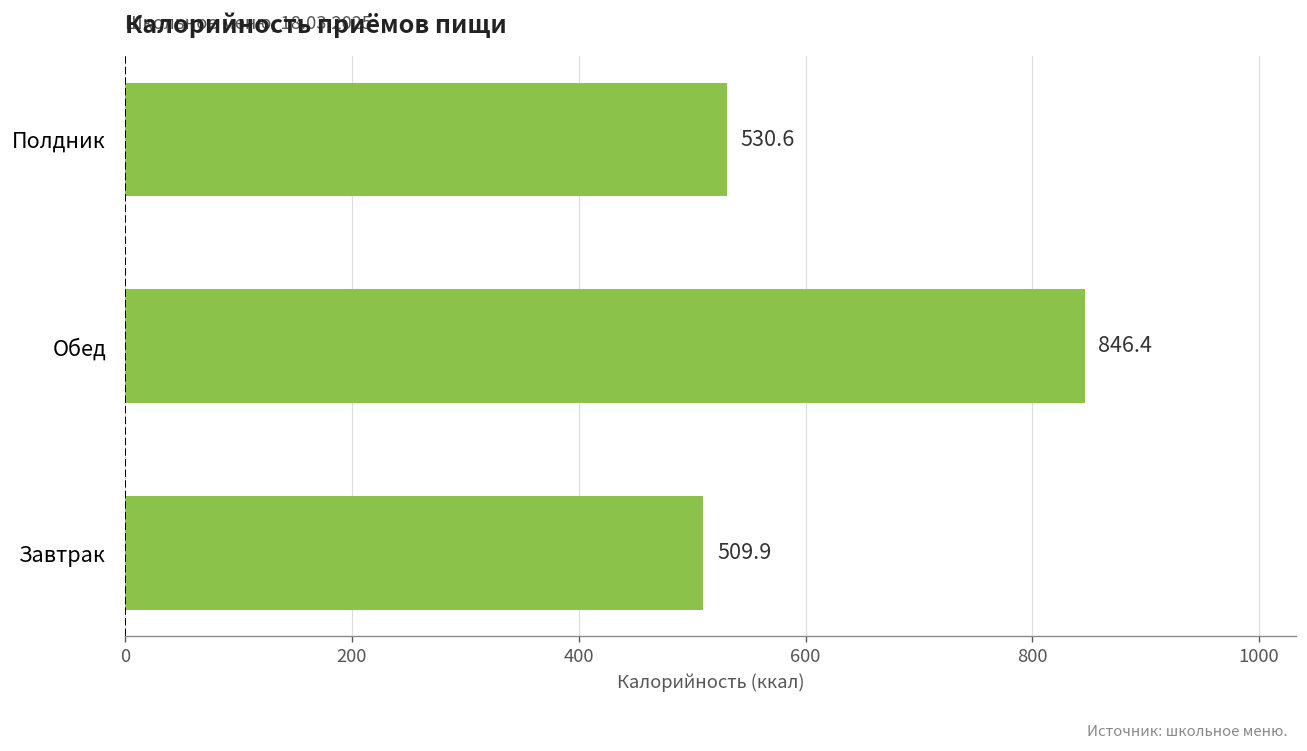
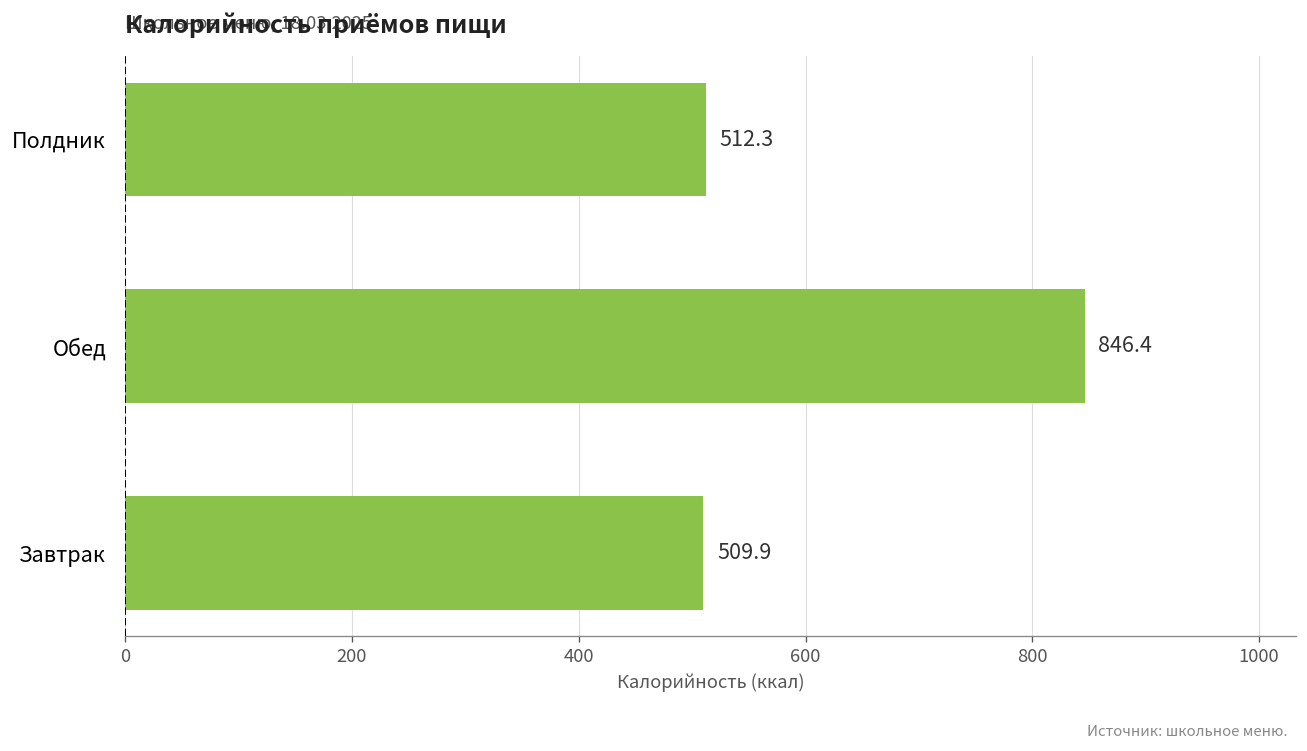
Полдник: 530.6 -> 512.3
